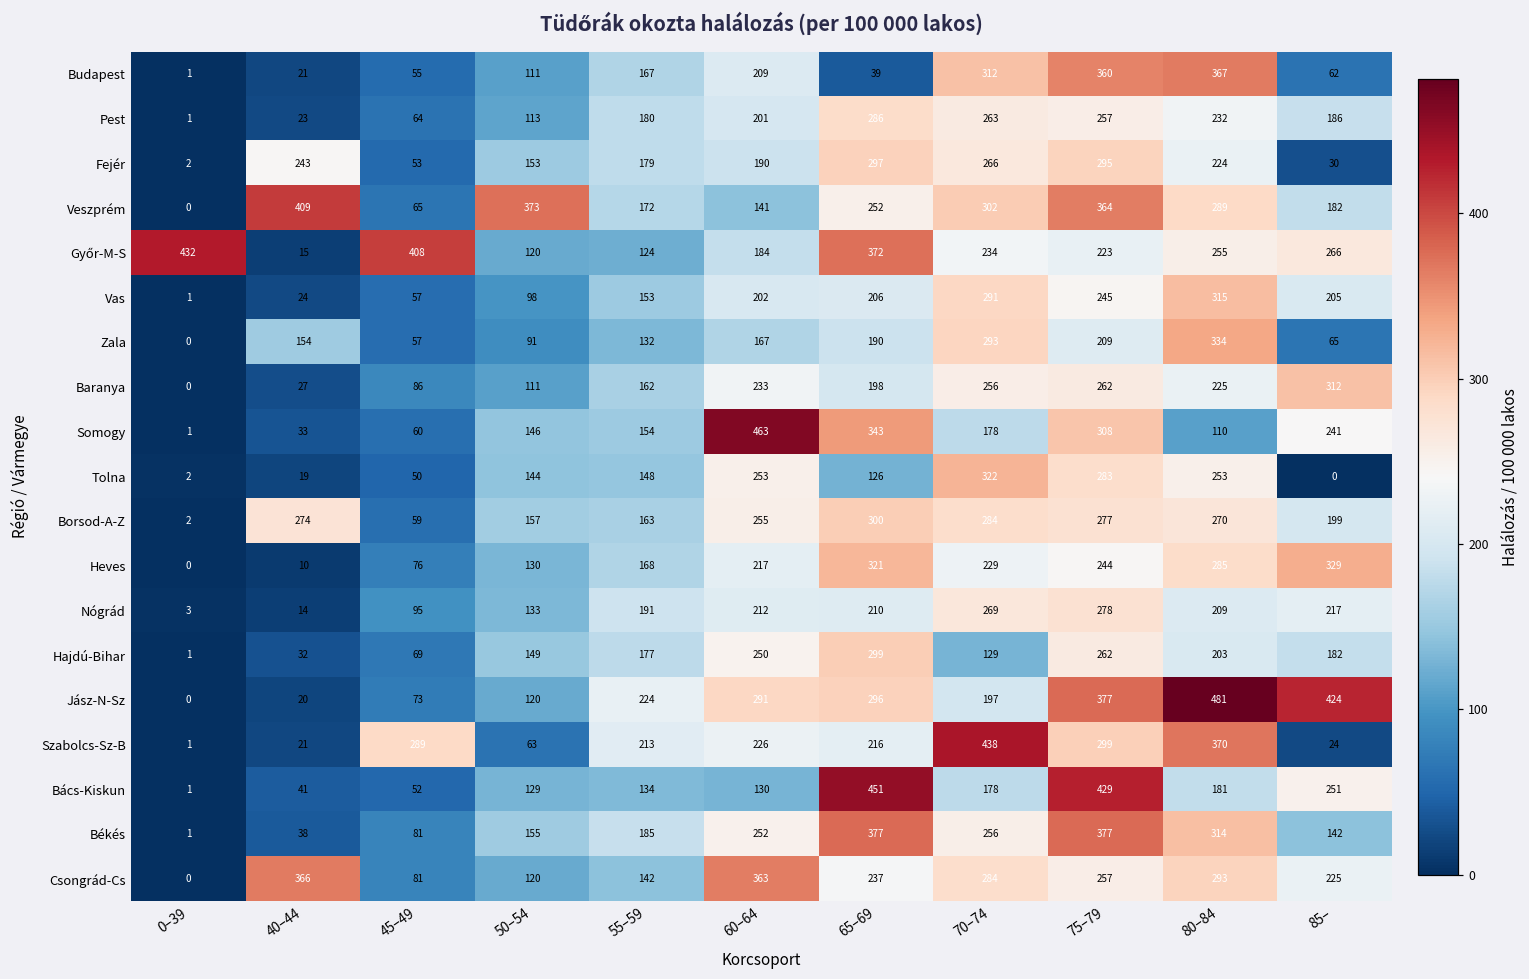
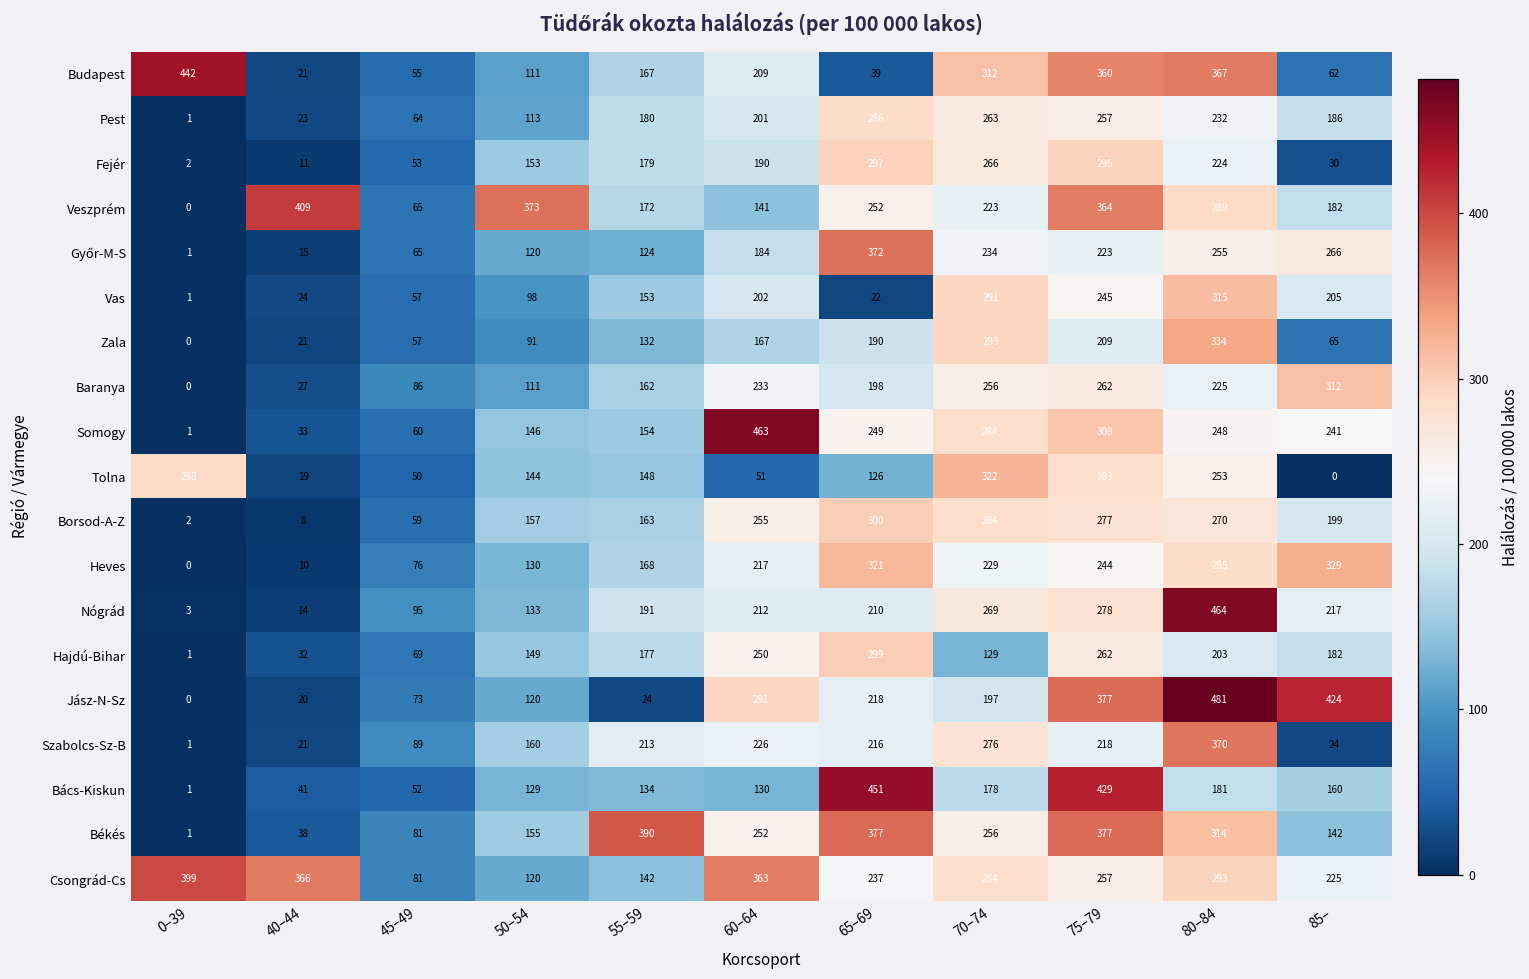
Budapest, 0–39: 1 -> 442
Fejér, 40–44: 243 -> 11
Veszprém, 70–74: 302 -> 223
Győr-M-S, 0–39: 432 -> 1
Győr-M-S, 45–49: 408 -> 65
Vas, 65–69: 206 -> 22
Zala, 40–44: 154 -> 21
Somogy, 65–69: 343 -> 249
Somogy, 70–74: 178 -> 284
Somogy, 80–84: 110 -> 248
Tolna, 0–39: 2 -> 288
Tolna, 60–64: 253 -> 51
Borsod-A-Z, 40–44: 274 -> 8
Nógrád, 80–84: 209 -> 464
Jász-N-Sz, 55–59: 224 -> 24
Jász-N-Sz, 65–69: 296 -> 218
Szabolcs-Sz-B, 45–49: 289 -> 89
Szabolcs-Sz-B, 50–54: 63 -> 160
Szabolcs-Sz-B, 70–74: 438 -> 276
Szabolcs-Sz-B, 75–79: 299 -> 218
Bács-Kiskun, 85–: 251 -> 160
Békés, 55–59: 185 -> 390
Csongrád-Cs, 0–39: 0 -> 399
